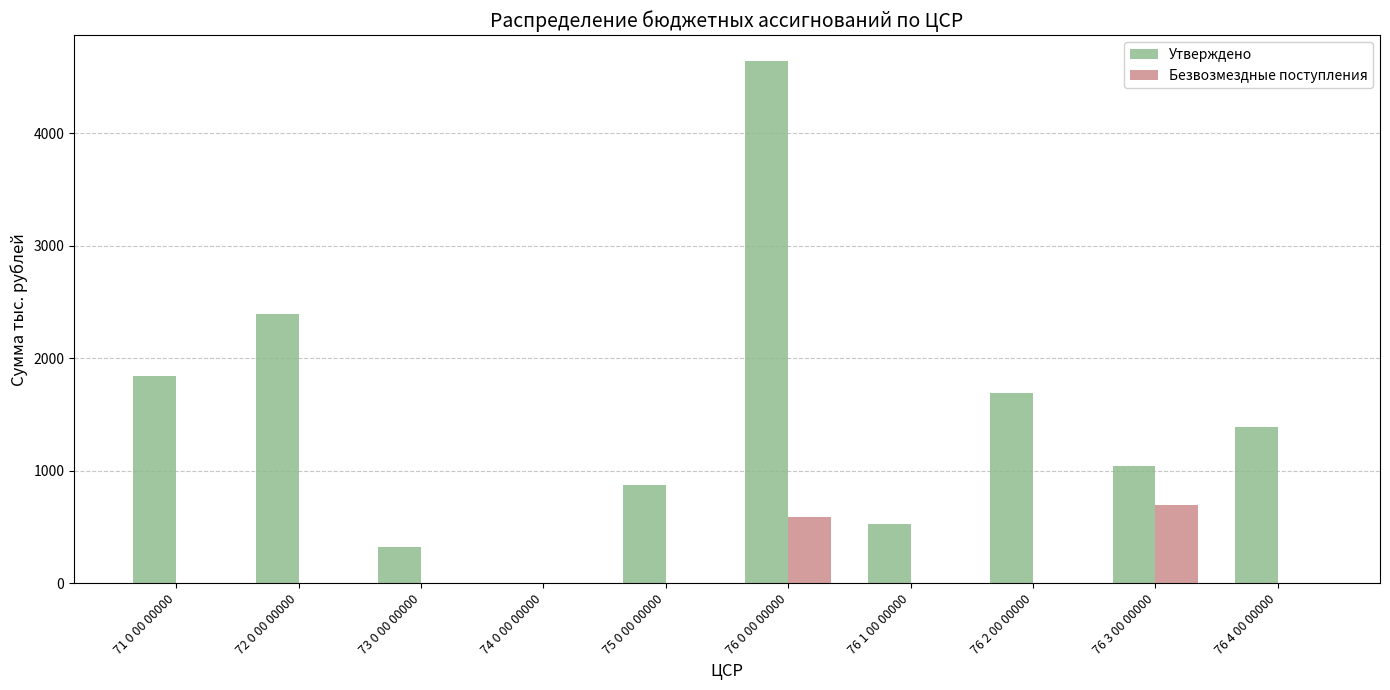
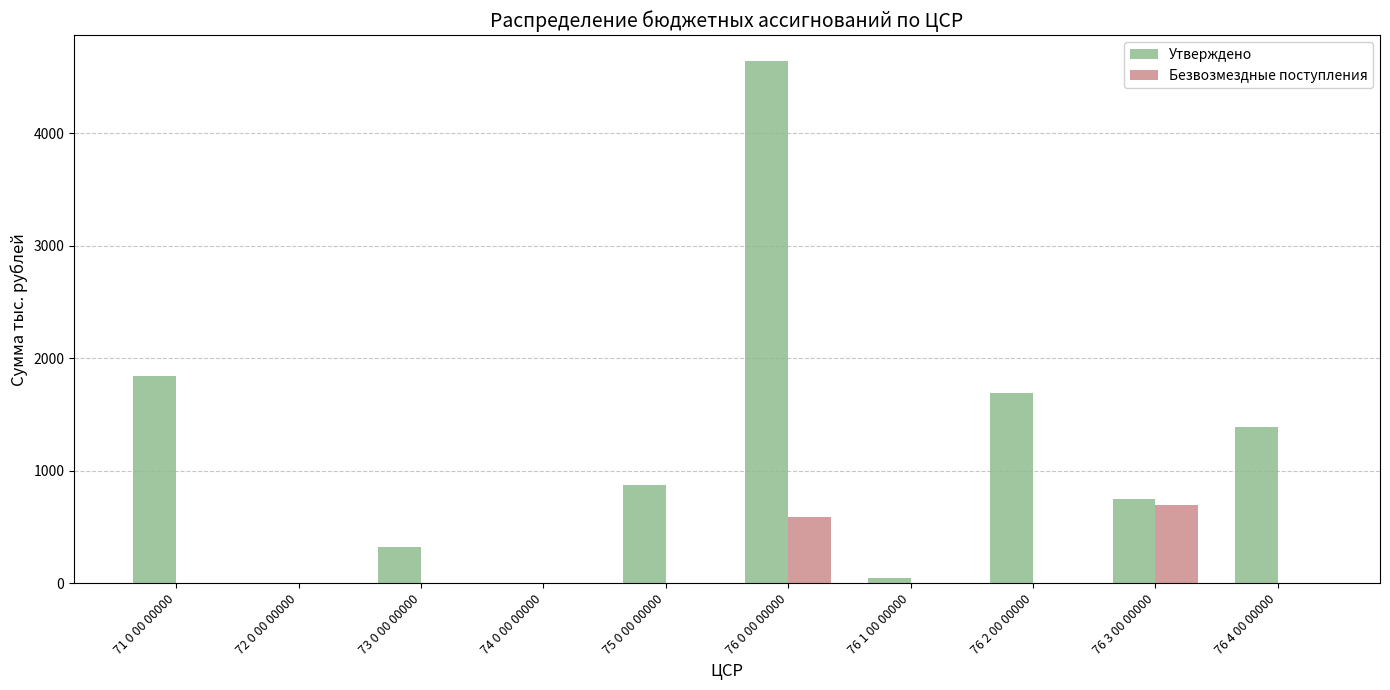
Утверждено, 72 0 00 00000: 2390 -> 10
Утверждено, 76 1 00 00000: 530 -> 40
Утверждено, 76 3 00 00000: 1040 -> 750
